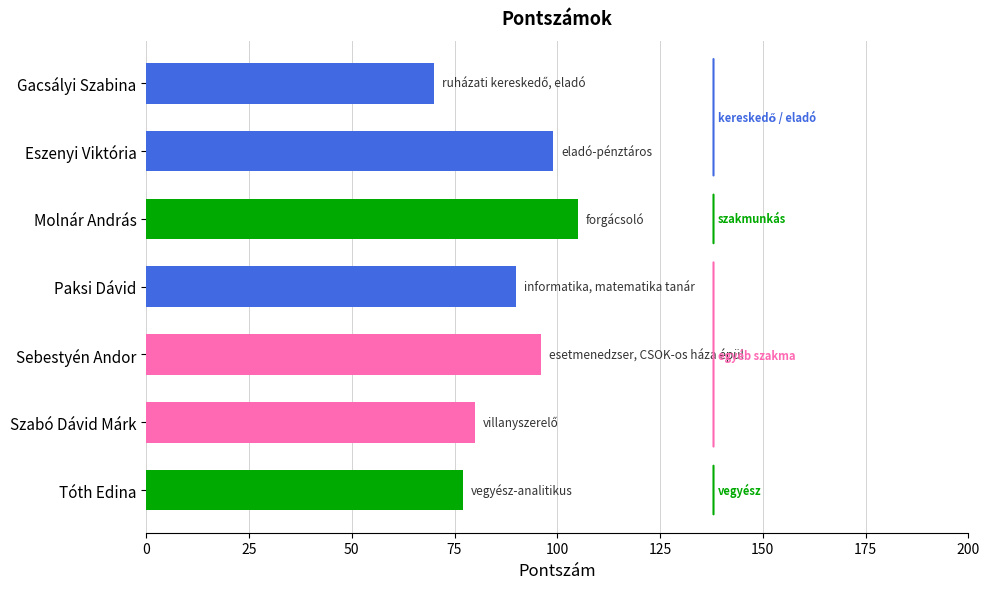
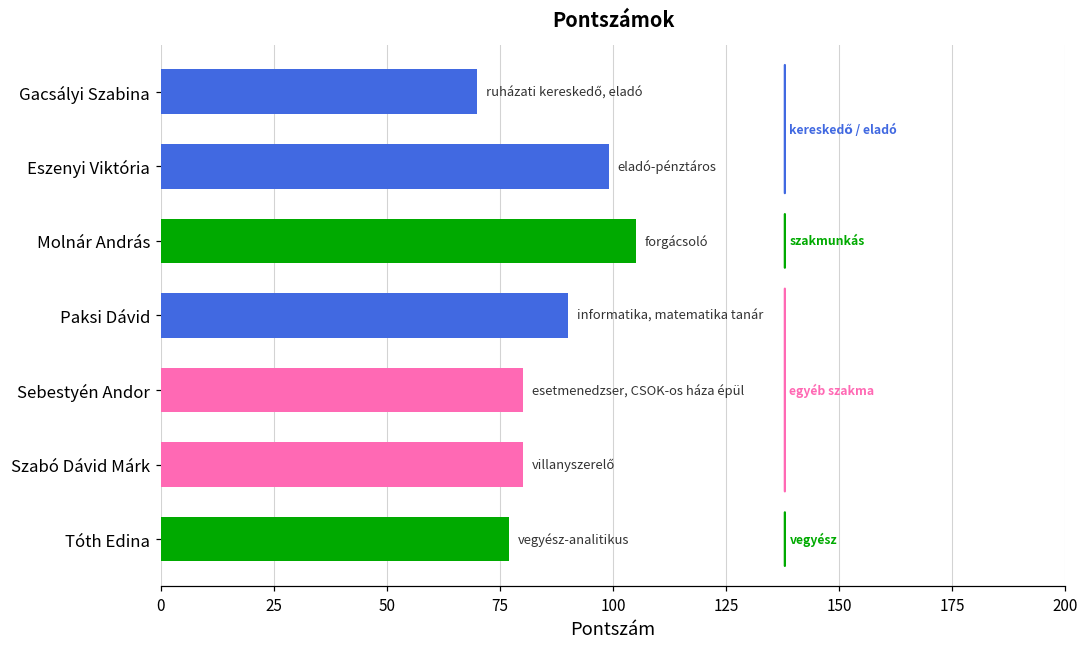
Sebestyén Andor: 96 -> 80
